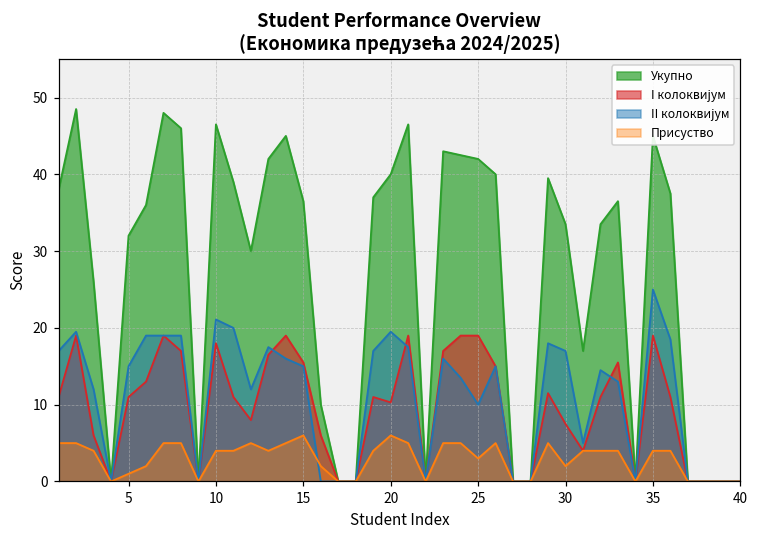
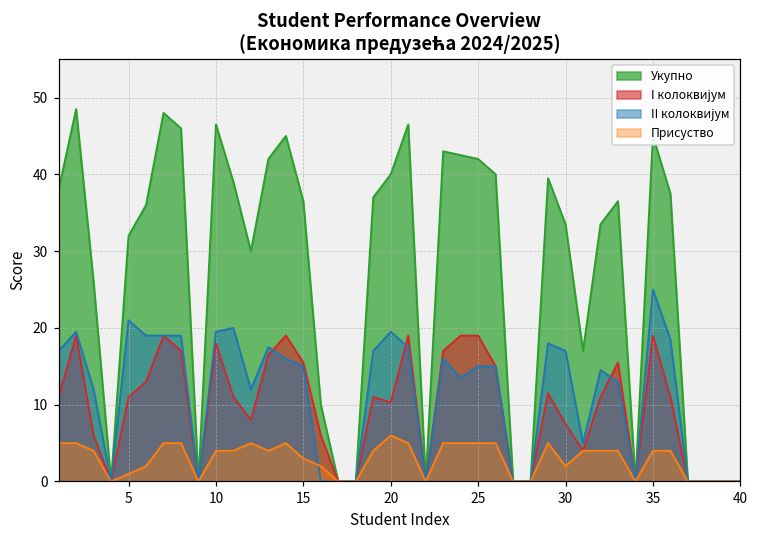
II колоквијум, 5: 15 -> 21
II колоквијум, 10: 21 -> 20
Присуство, 15: 6 -> 3
II колоквијум, 25: 10 -> 15
Присуство, 25: 3 -> 5
